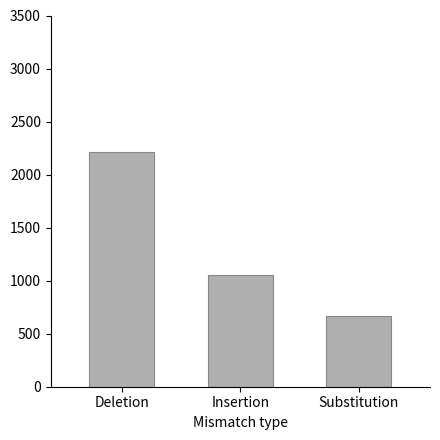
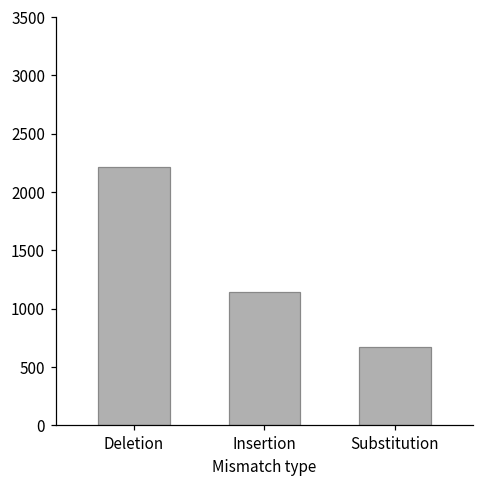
Insertion: 1050 -> 1150
